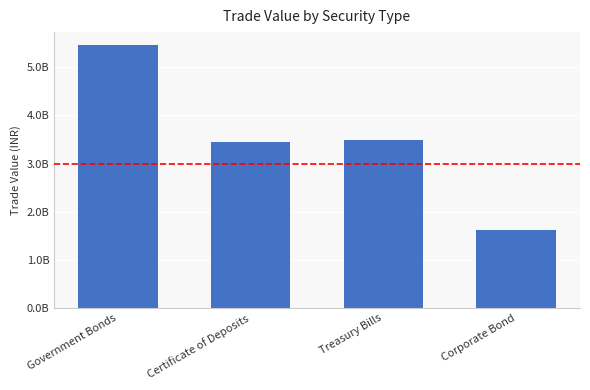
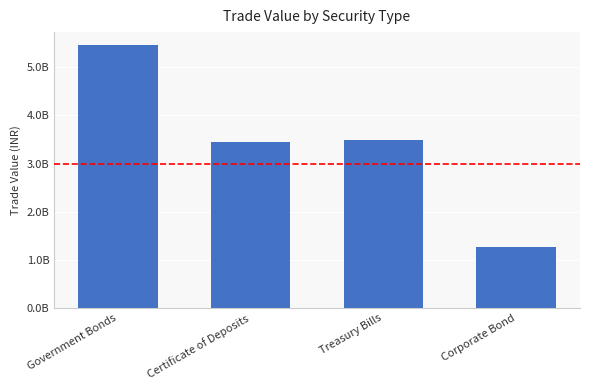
Corporate Bond: 1600000000 -> 1300000000
